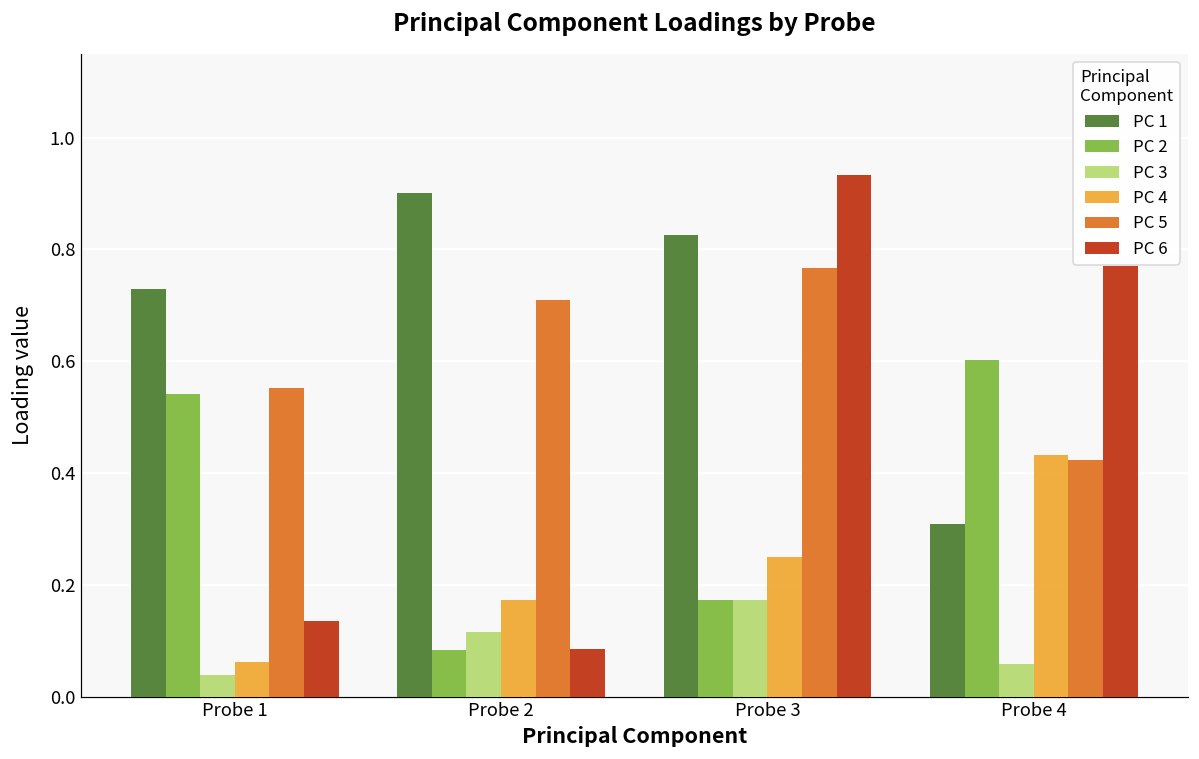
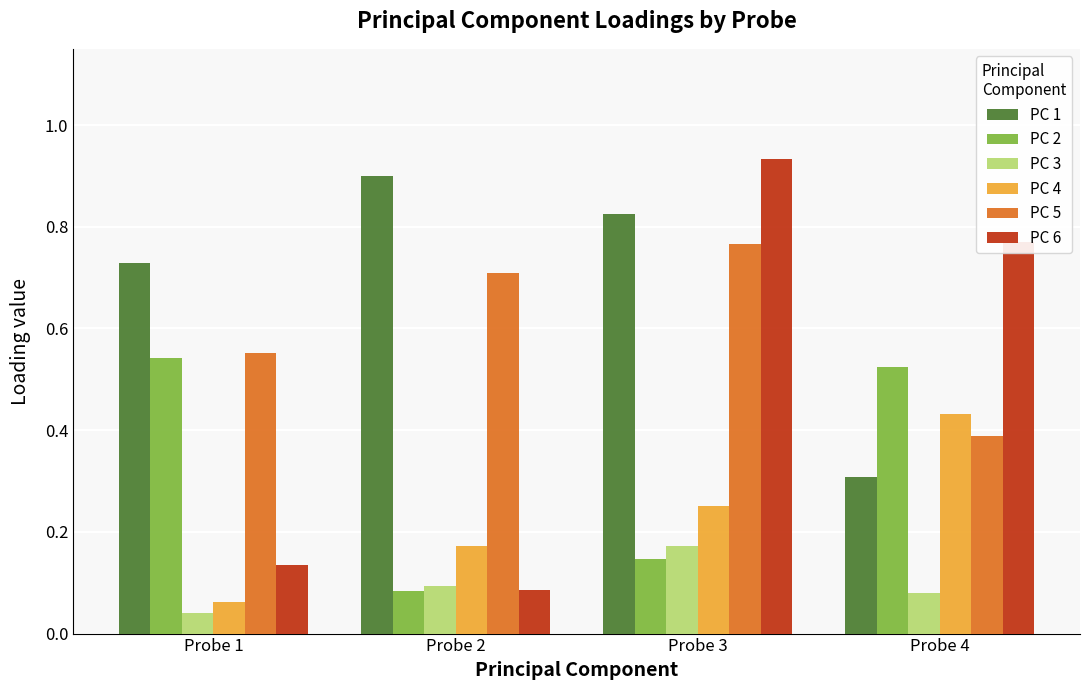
PC 3, Probe 2: 0.12 -> 0.09
PC 2, Probe 3: 0.17 -> 0.15
PC 2, Probe 4: 0.60 -> 0.52
PC 3, Probe 4: 0.06 -> 0.08
PC 5, Probe 4: 0.42 -> 0.39
